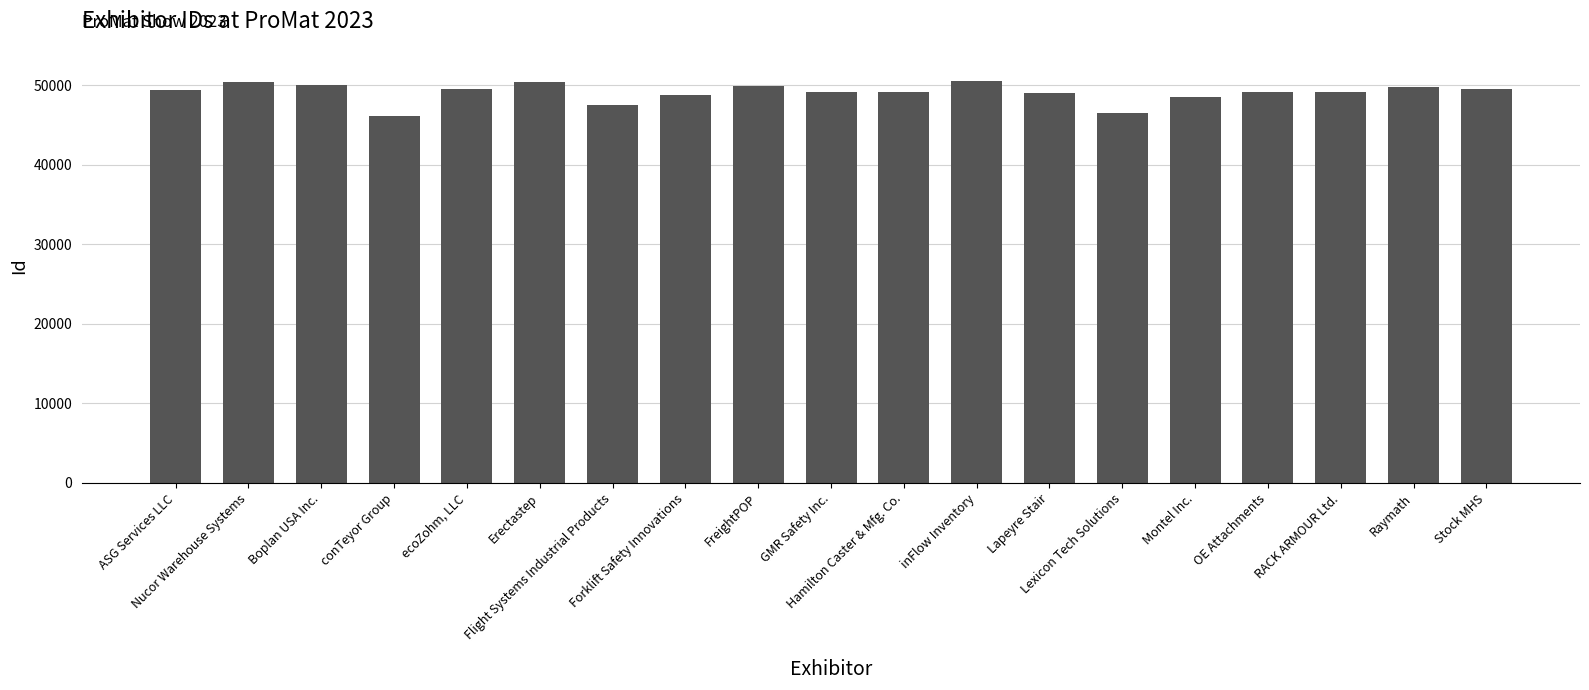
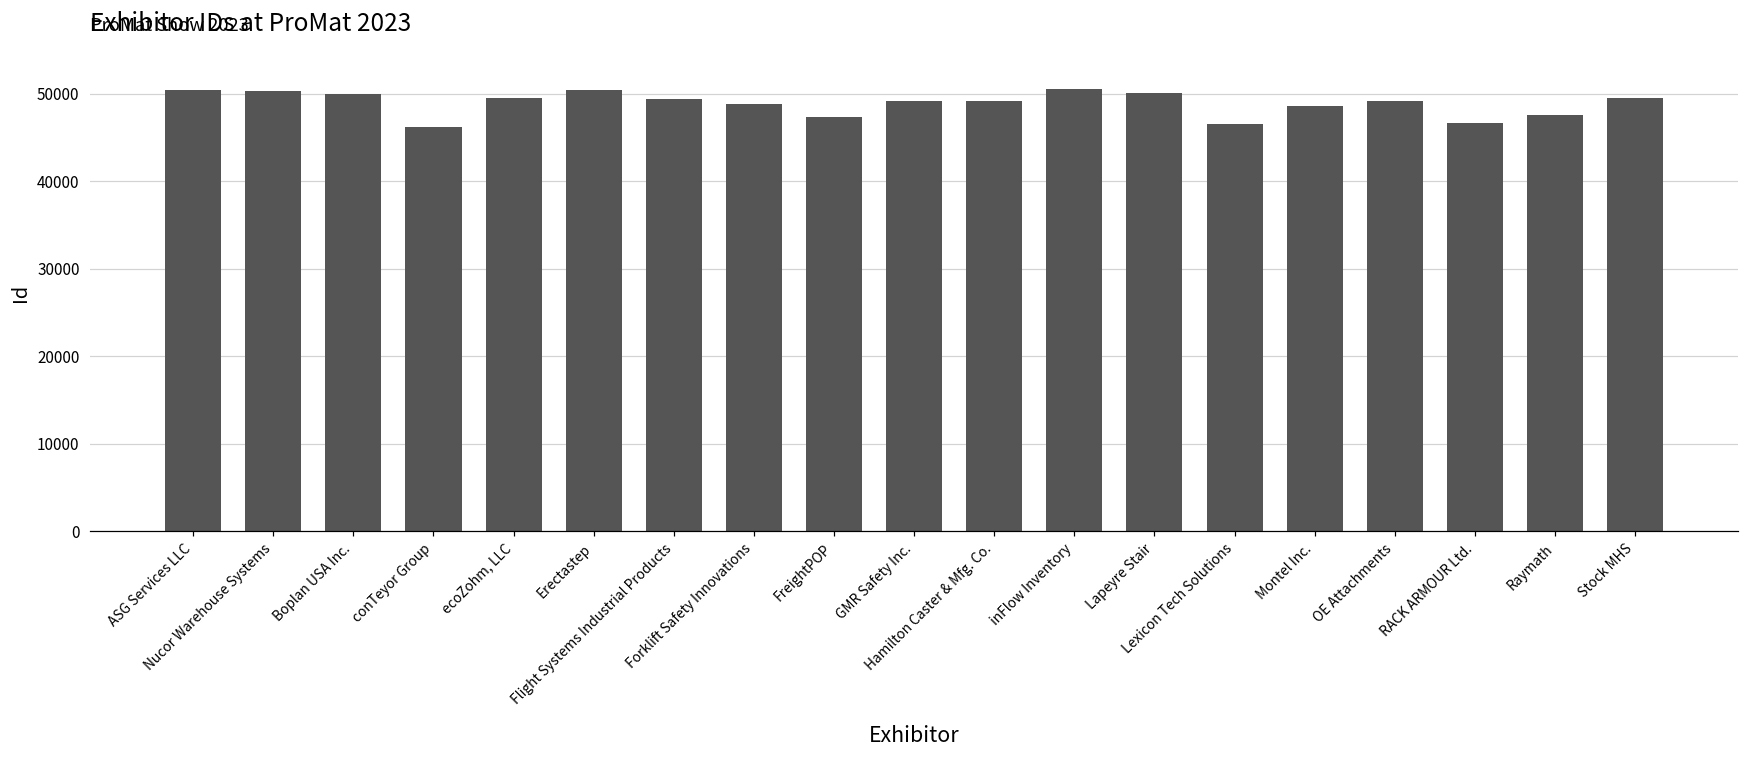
ASG Services LLC: 49000 -> 50000
Flight Systems Industrial Products: 48000 -> 49000
FreightPOP: 50000 -> 47000
Lapeyre Stair: 49000 -> 50000
RACK ARMOUR Ltd.: 49000 -> 47000
Raymath: 50000 -> 48000
